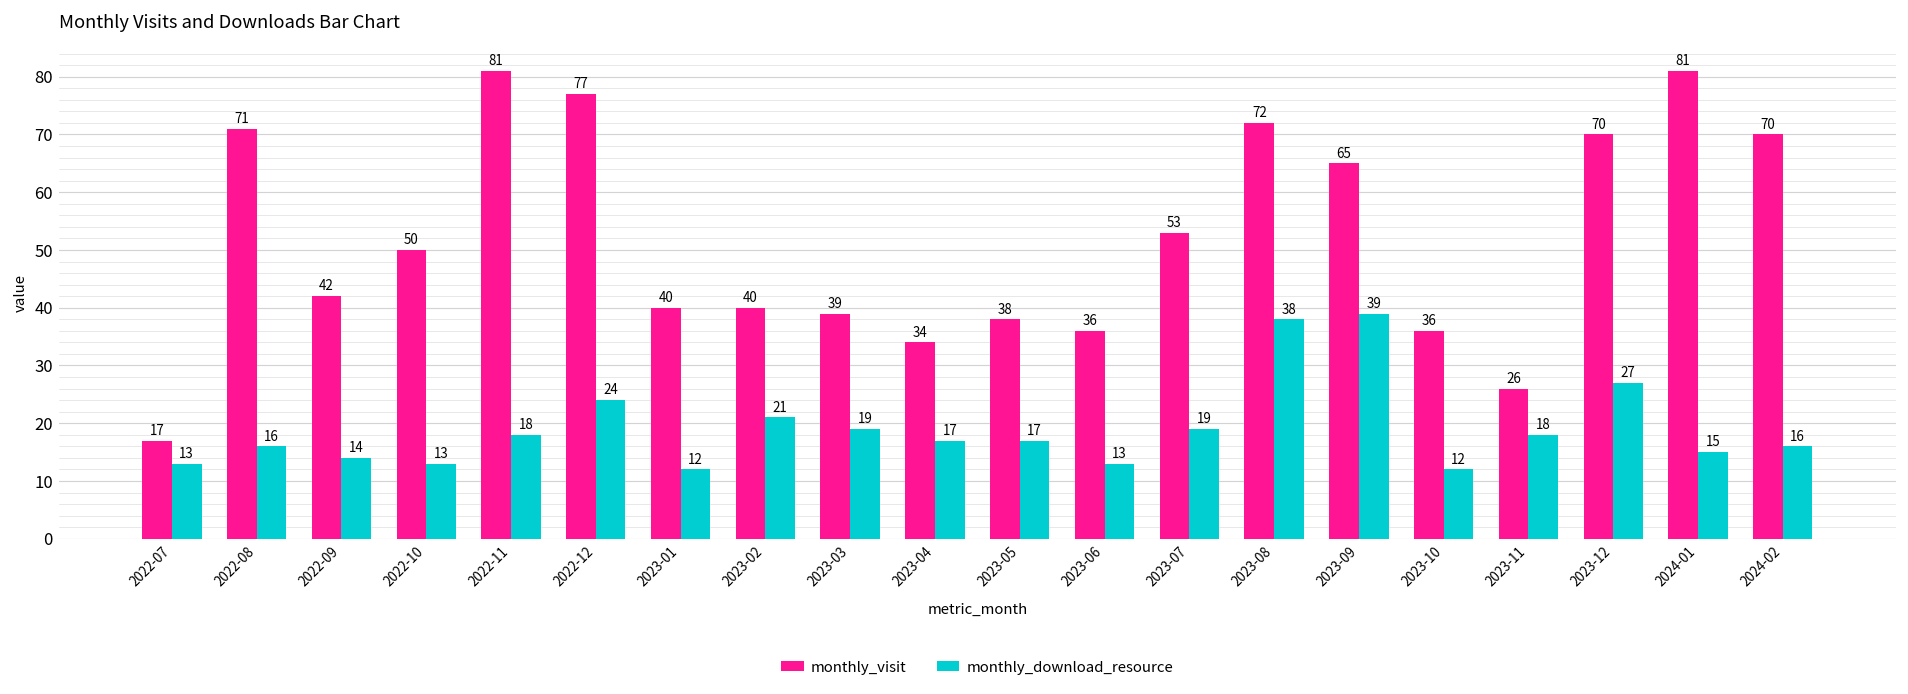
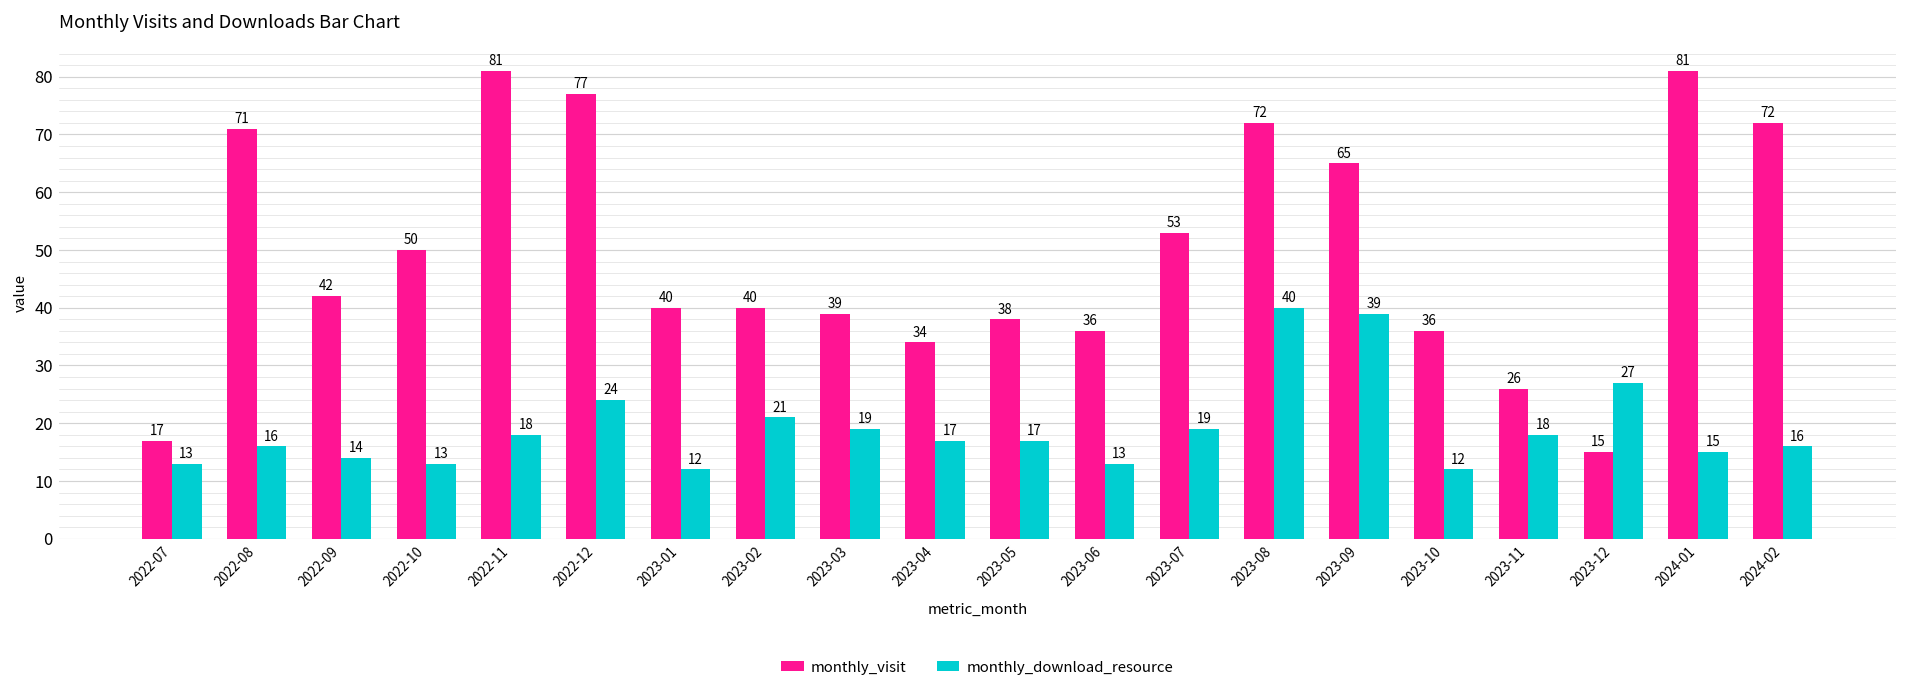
monthly_download_resource, 2023-08: 38 -> 40
monthly_visit, 2023-12: 70 -> 15
monthly_visit, 2024-02: 70 -> 72
